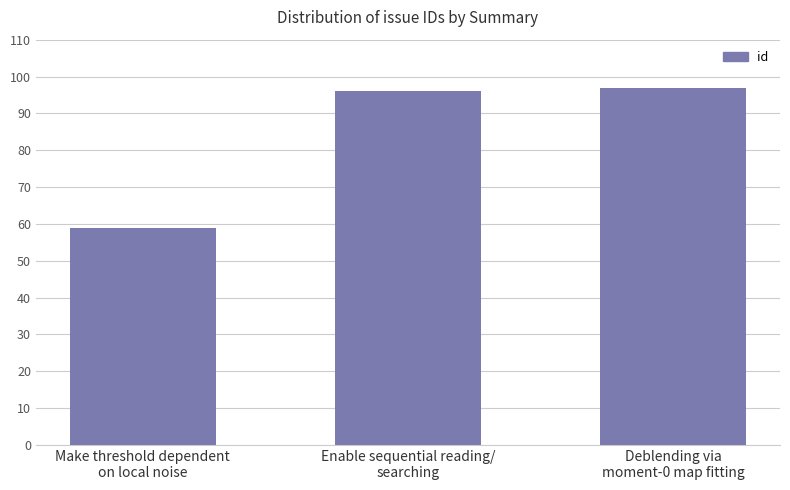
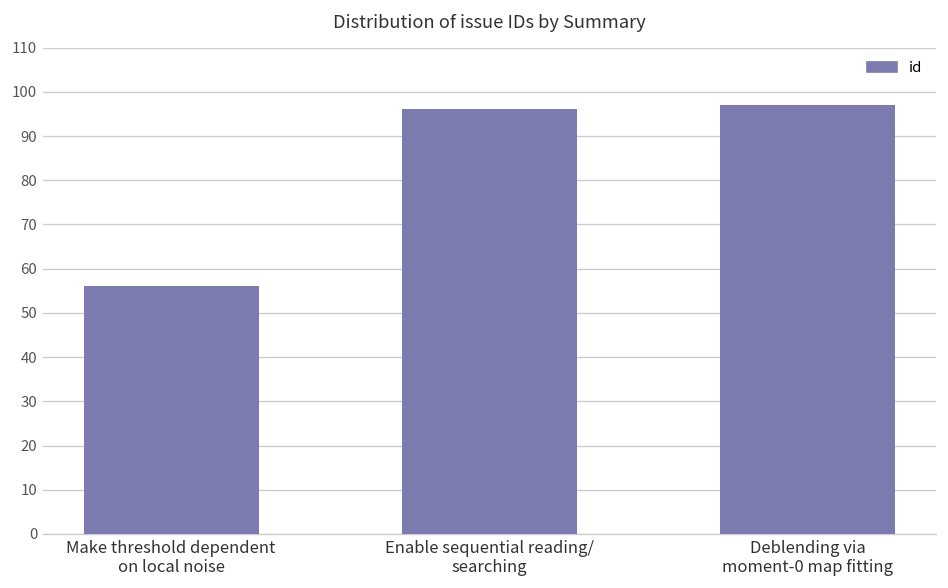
Make threshold dependent on local noise: 59 -> 56
